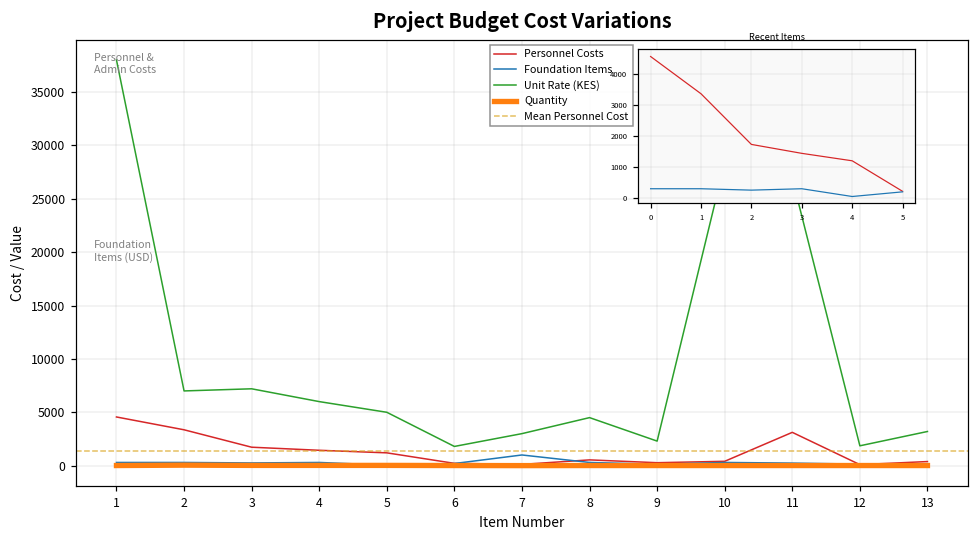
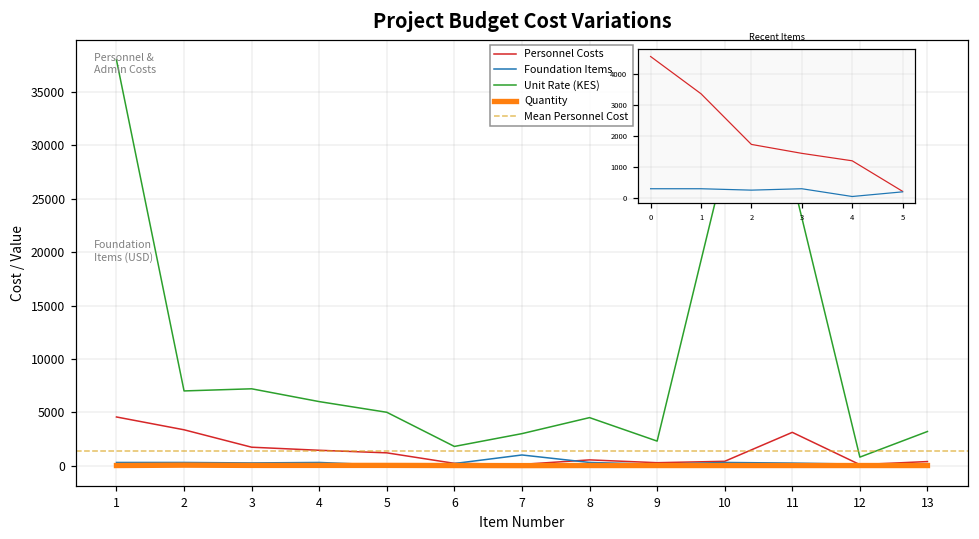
Project Budget Cost Variations, Unit Rate (KES), 12: 2000 -> 1000
